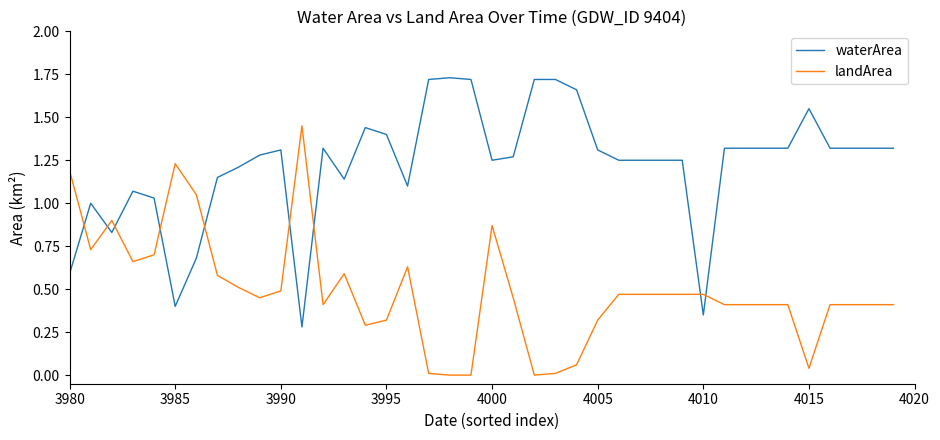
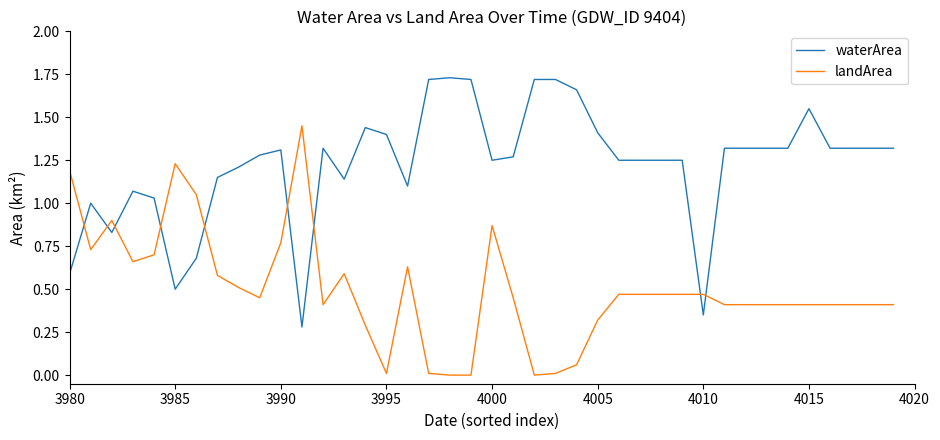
waterArea, 3985: 0.4 -> 0.5
landArea, 3990: 0.49 -> 0.77
landArea, 3995: 0.32 -> 0.01
waterArea, 4005: 1.31 -> 1.41
landArea, 4015: 0.04 -> 0.41
